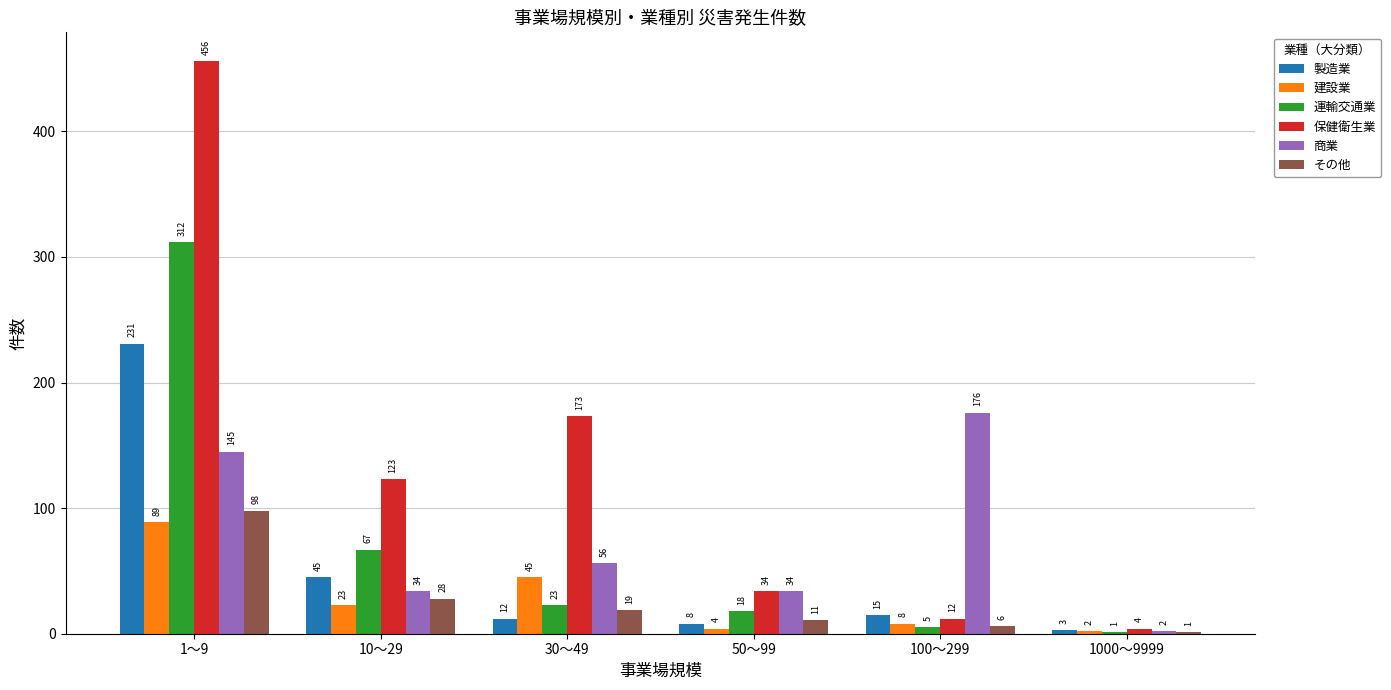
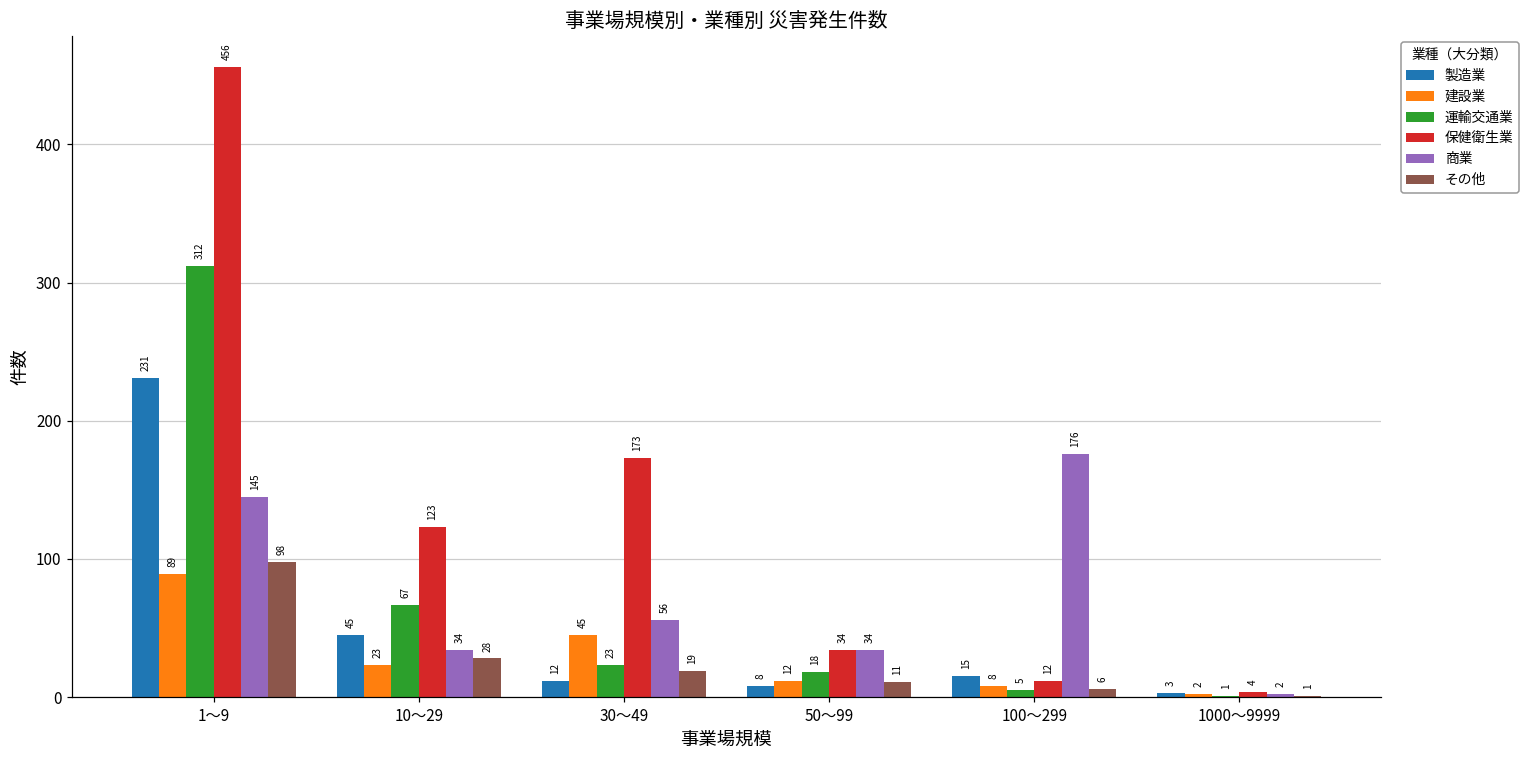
建設業, 50～99: 4 -> 12
